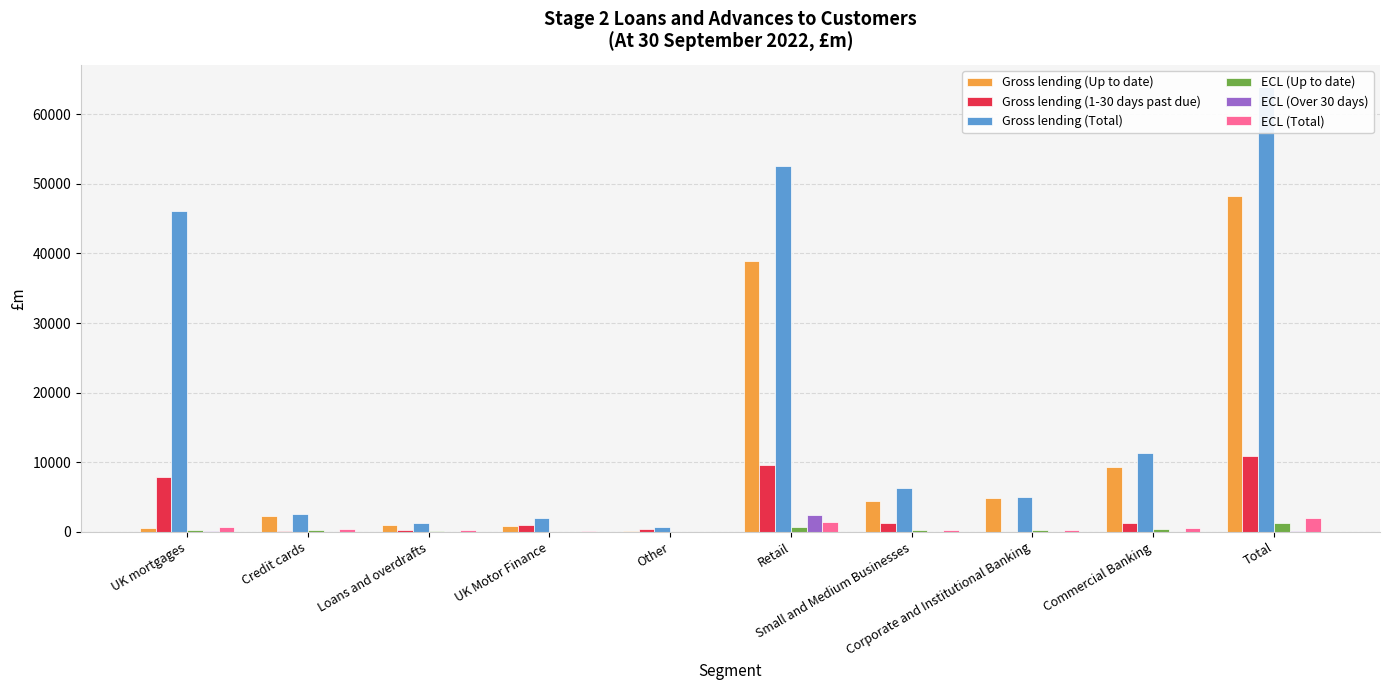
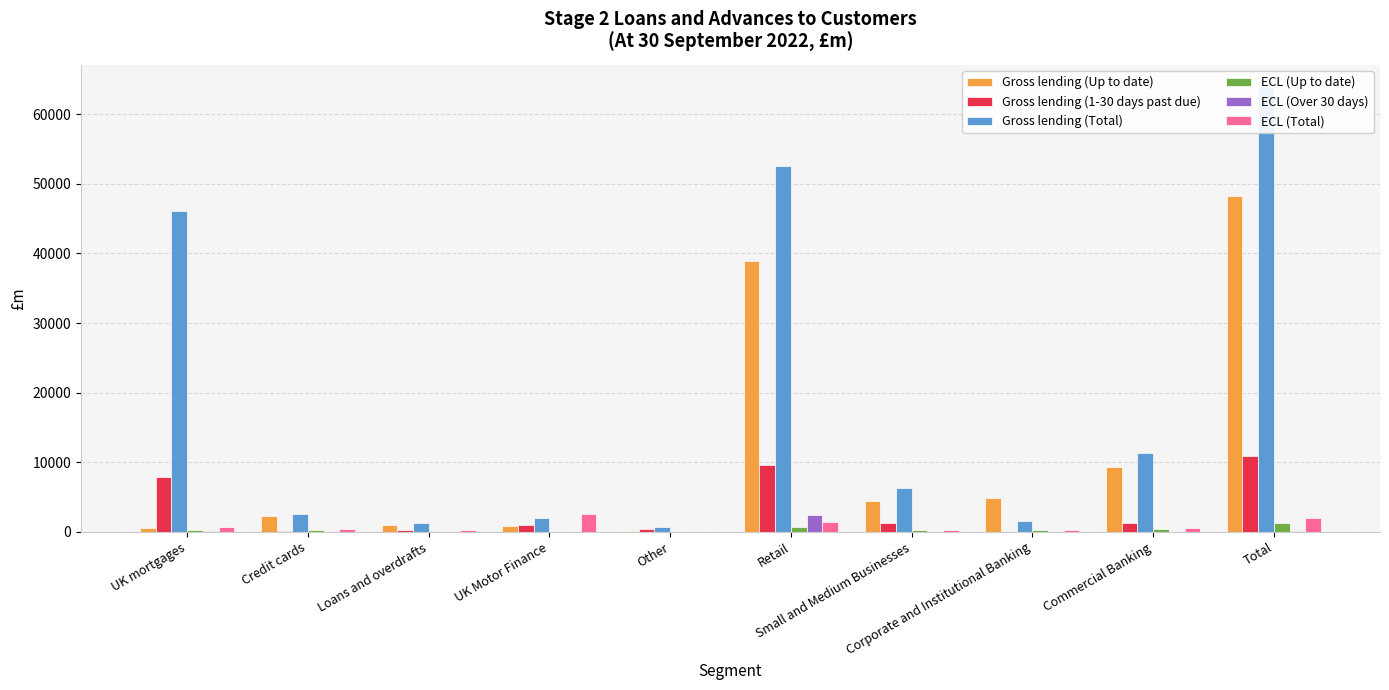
ECL (Total), UK Motor Finance: 0 -> 3000
Gross lending (Total), Corporate and Institutional Banking: 5000 -> 2000
